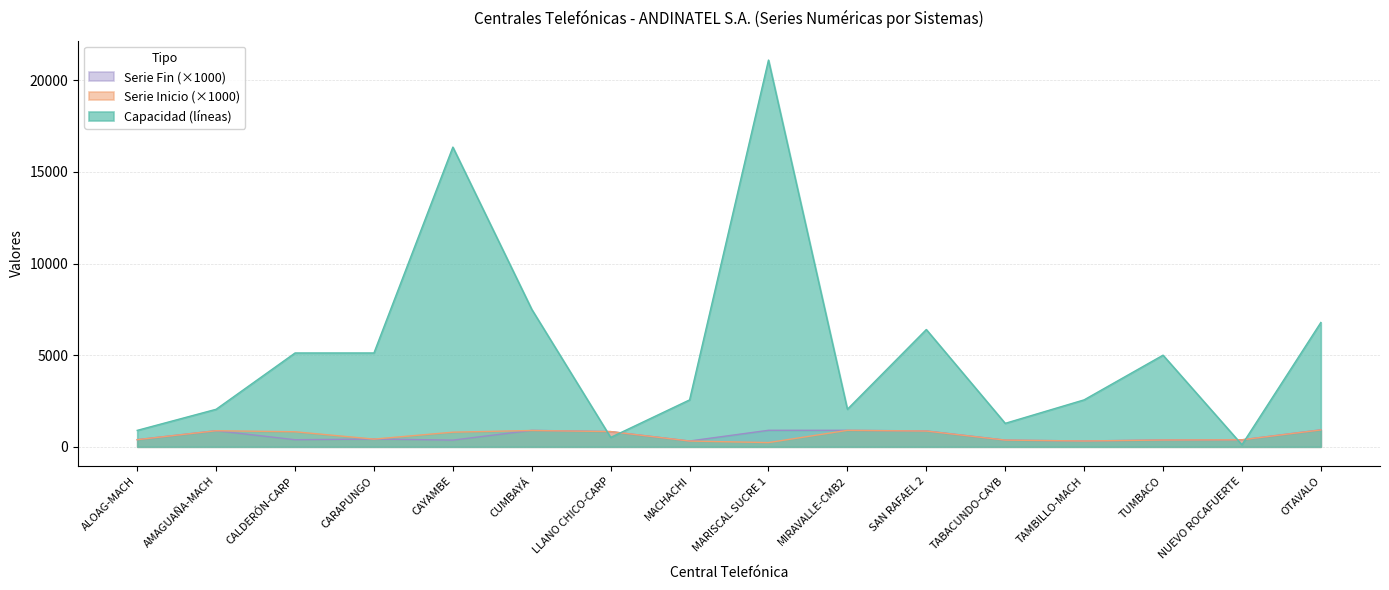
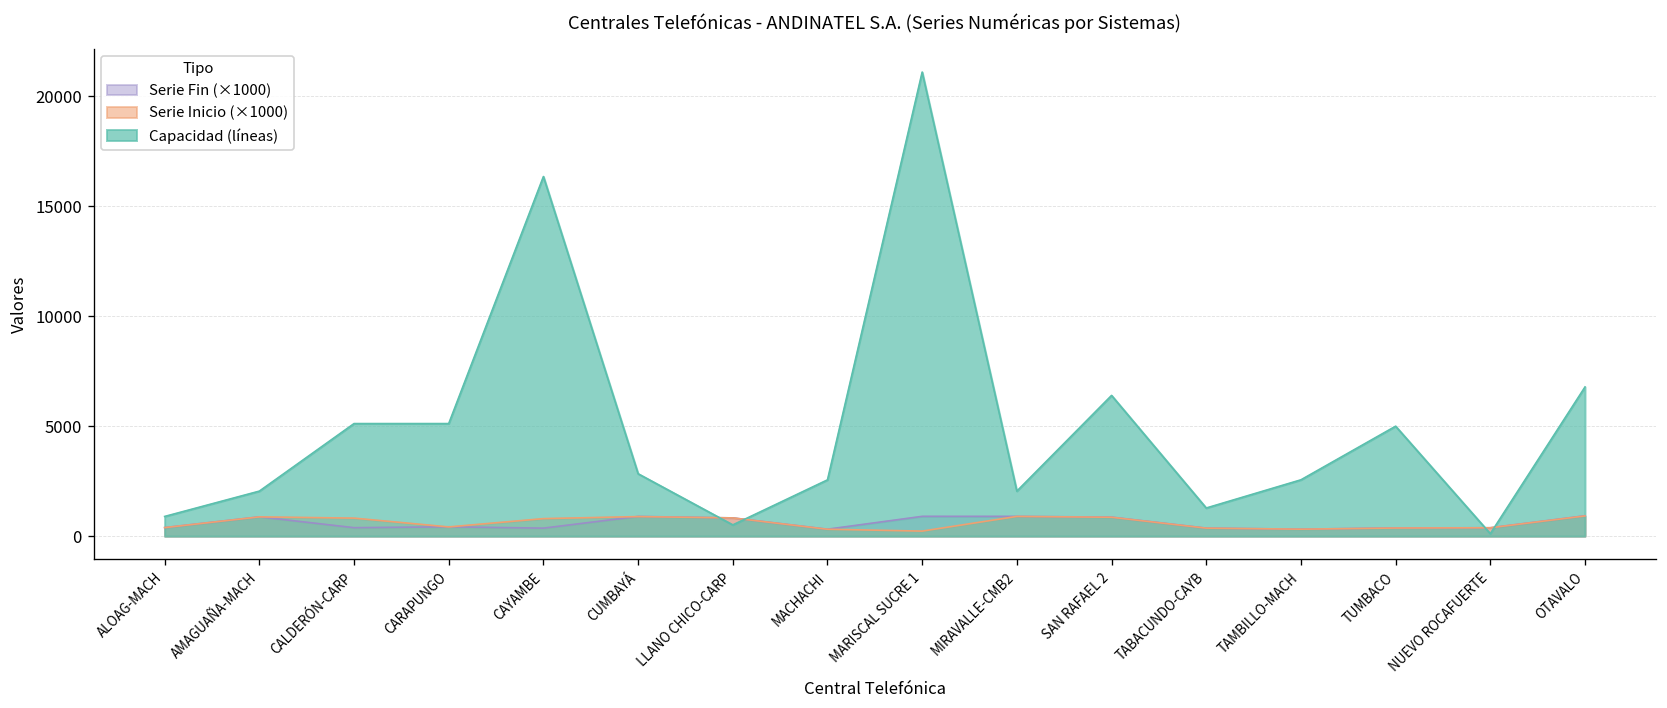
Capacidad (líneas), CUMBAYÁ: 7500 -> 2800
